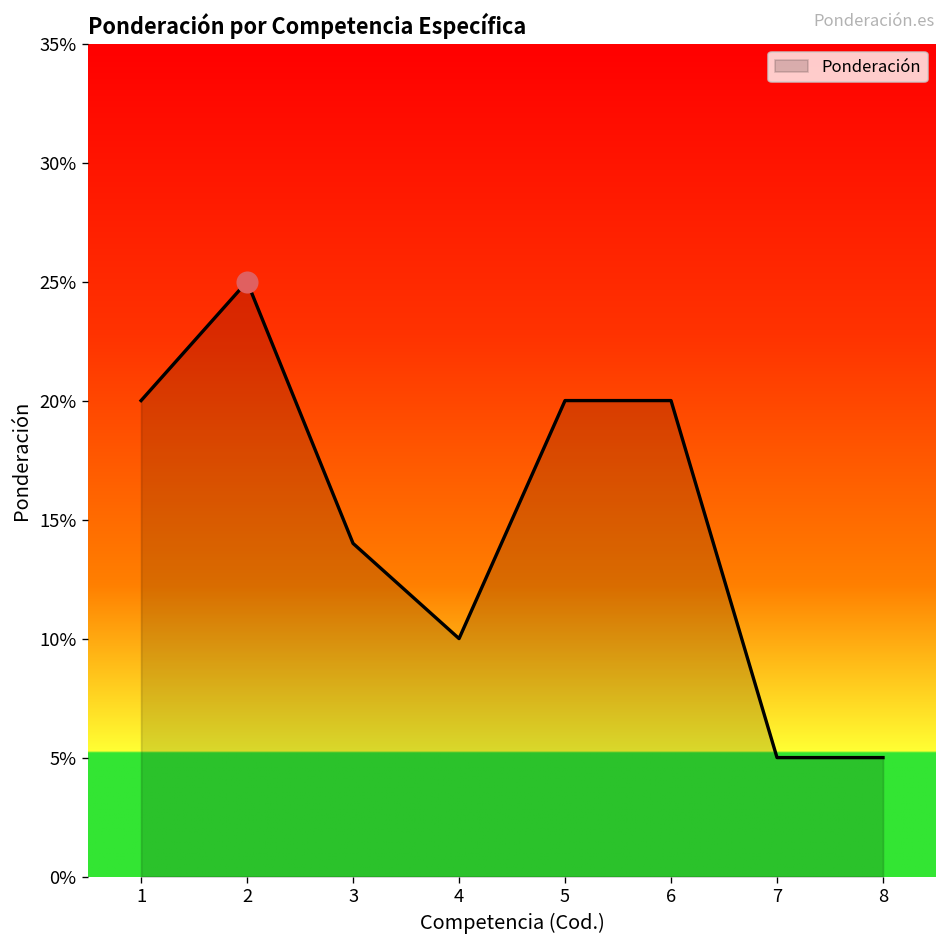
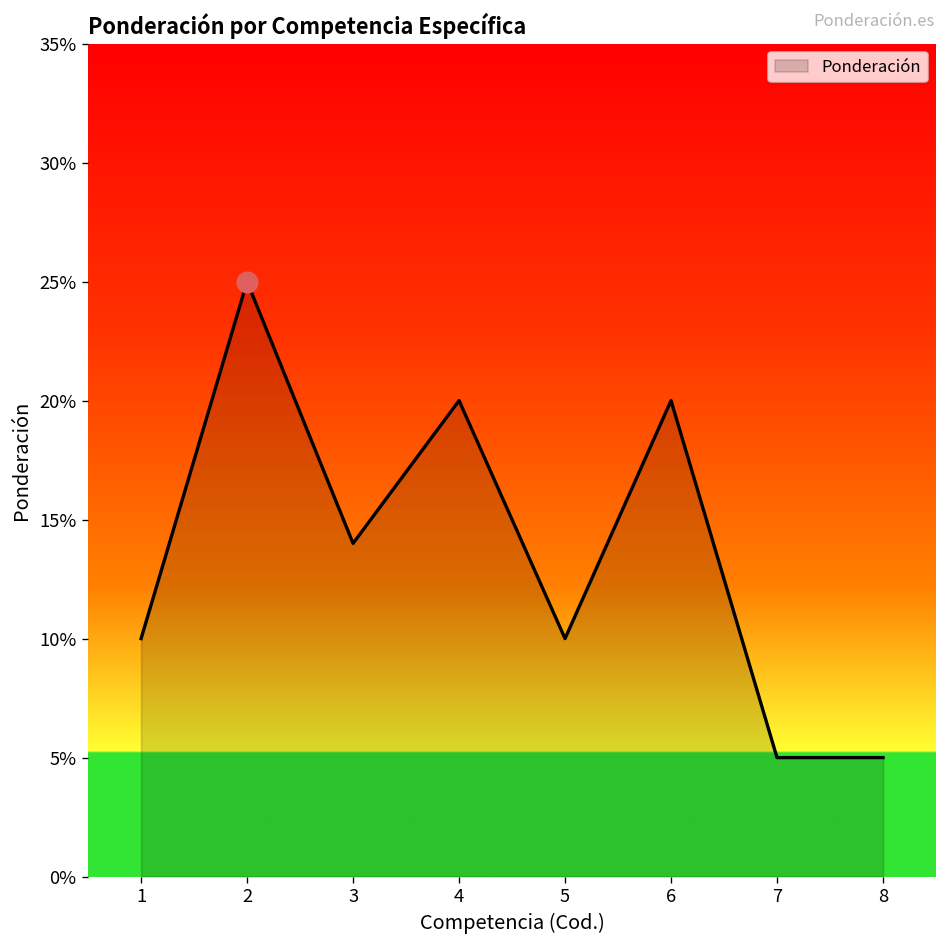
Ponderación, 1: 20.0% -> 10.0%
Ponderación, 4: 10.0% -> 20.0%
Ponderación, 5: 20.0% -> 10.0%
